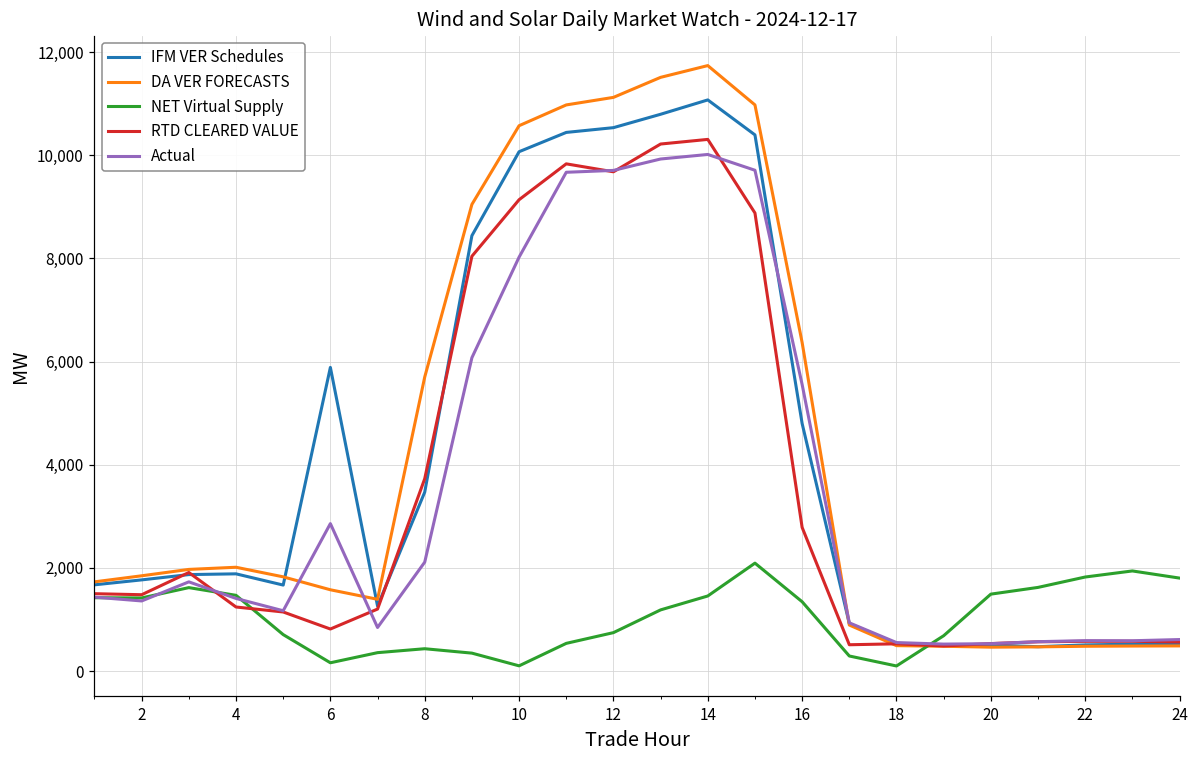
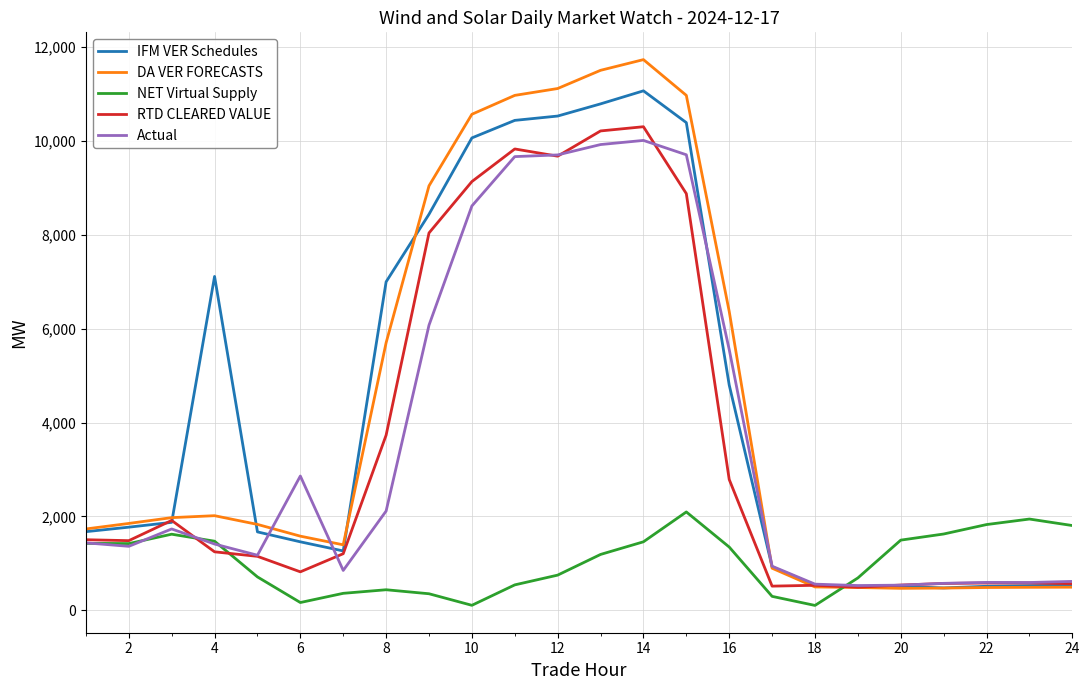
IFM VER Schedules, 4: 1,900 -> 7,100
IFM VER Schedules, 6: 5,900 -> 1,500
IFM VER Schedules, 8: 3,500 -> 7,000
Actual, 10: 8,000 -> 8,600
